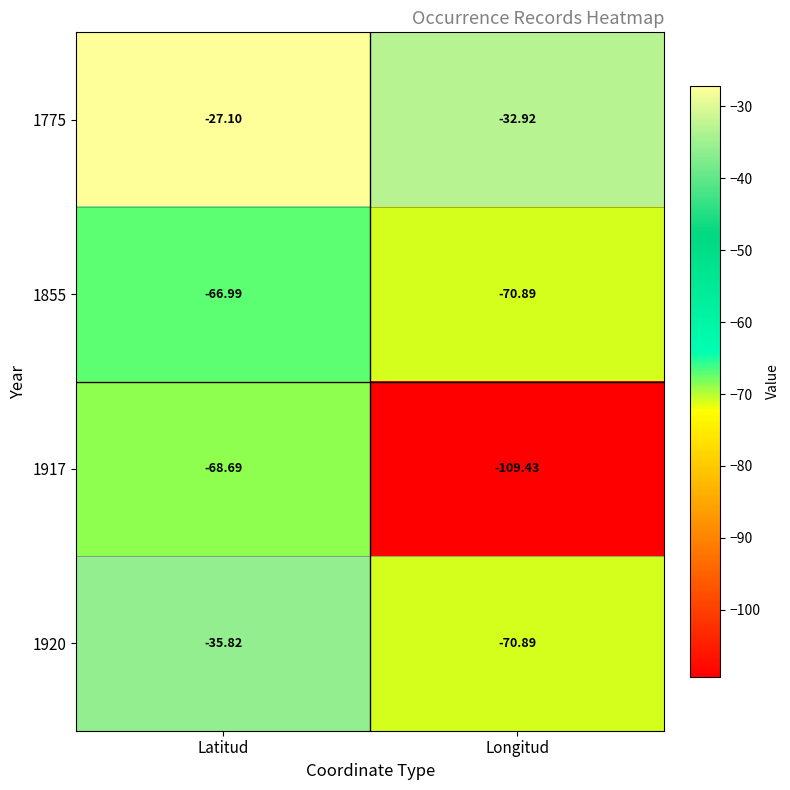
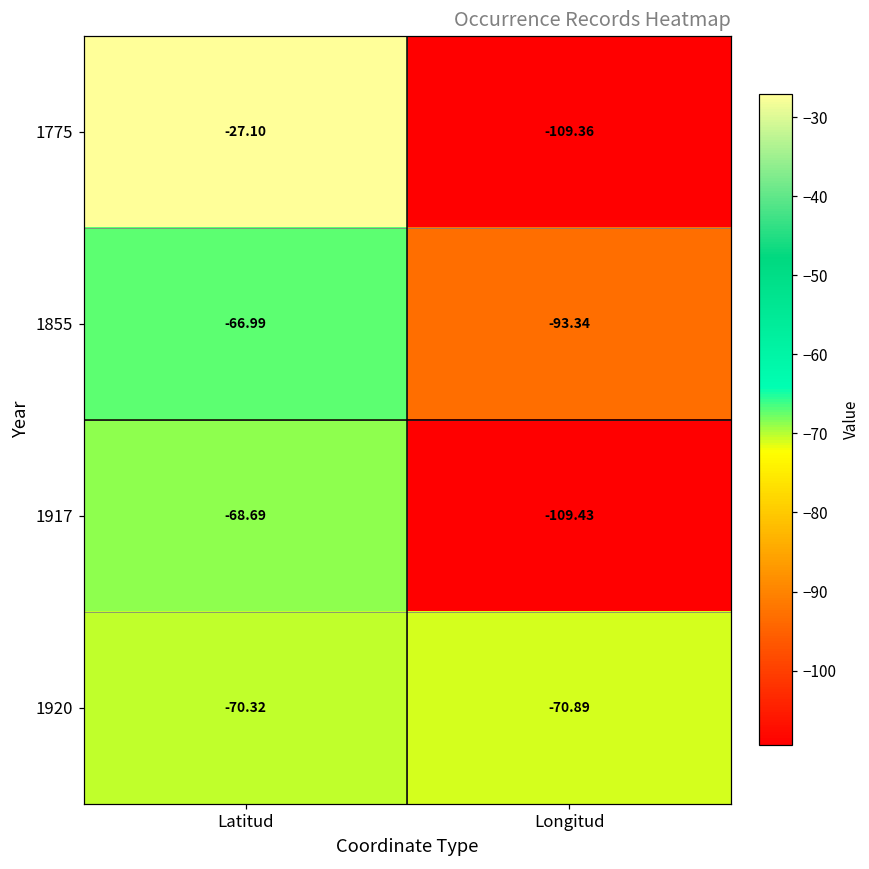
1775, Longitud: -32.92 -> -109.36
1855, Longitud: -70.89 -> -93.34
1920, Latitud: -35.82 -> -70.32
